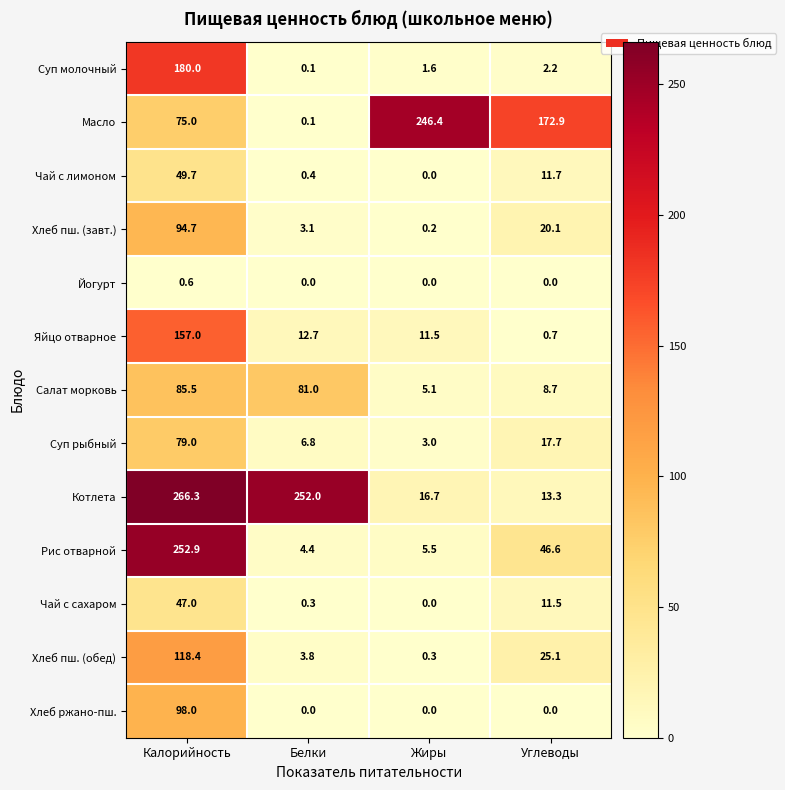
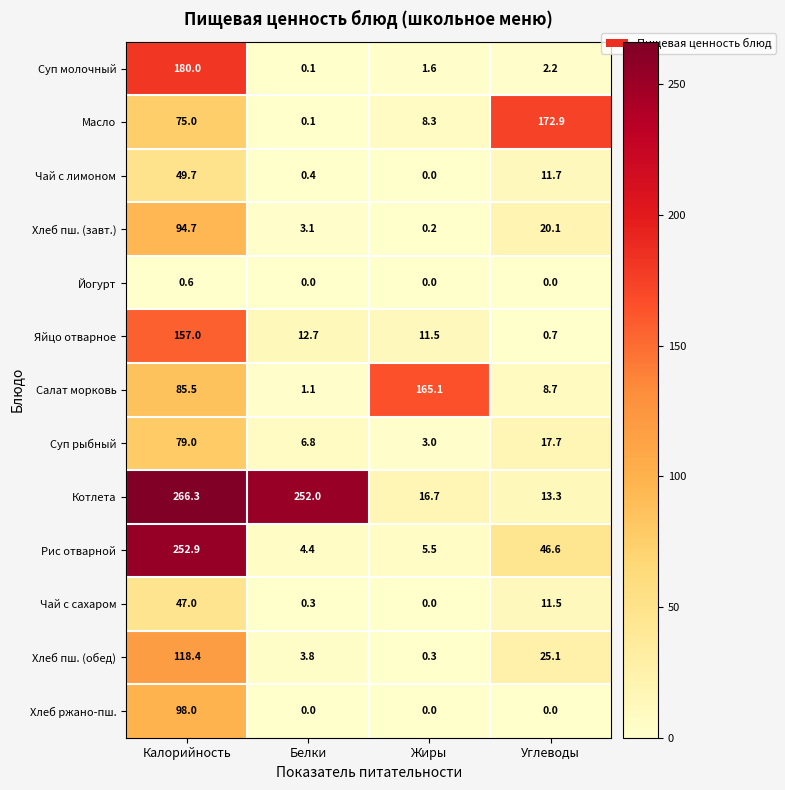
Масло, Жиры: 246.4 -> 8.3
Салат морковь, Белки: 81.0 -> 1.1
Салат морковь, Жиры: 5.1 -> 165.1
